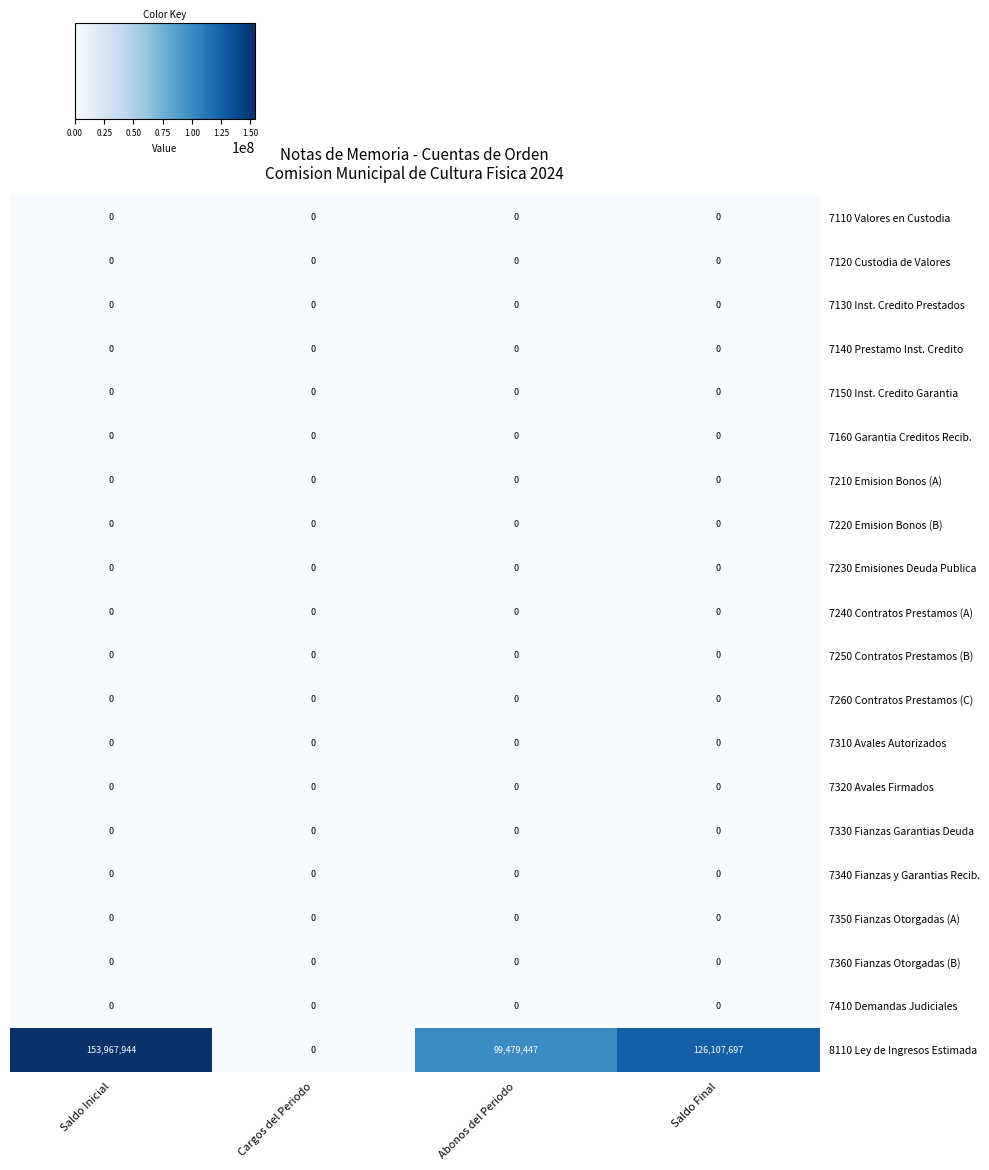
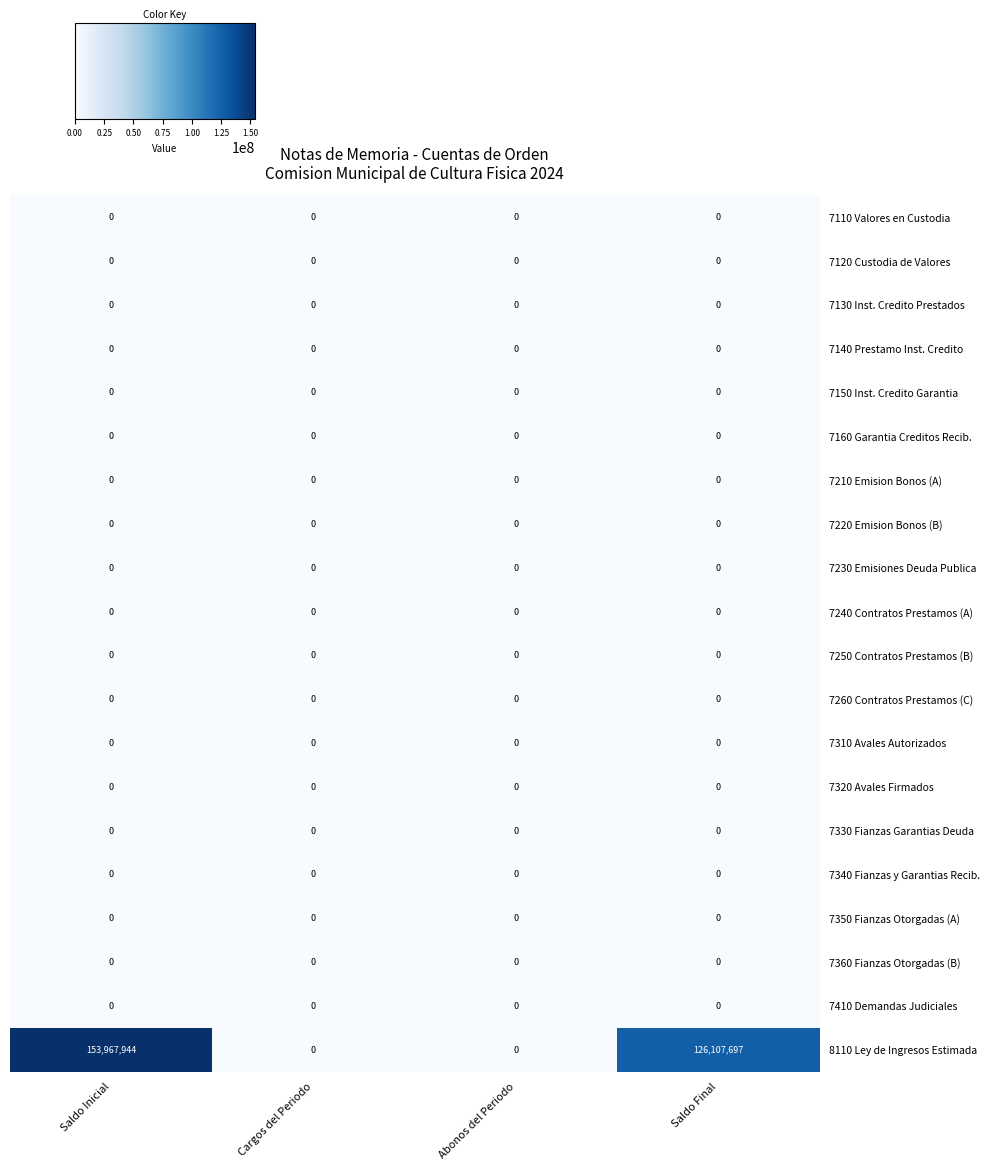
8110 Ley de Ingresos Estimada, Abonos del Periodo: 99,479,447 -> 0
